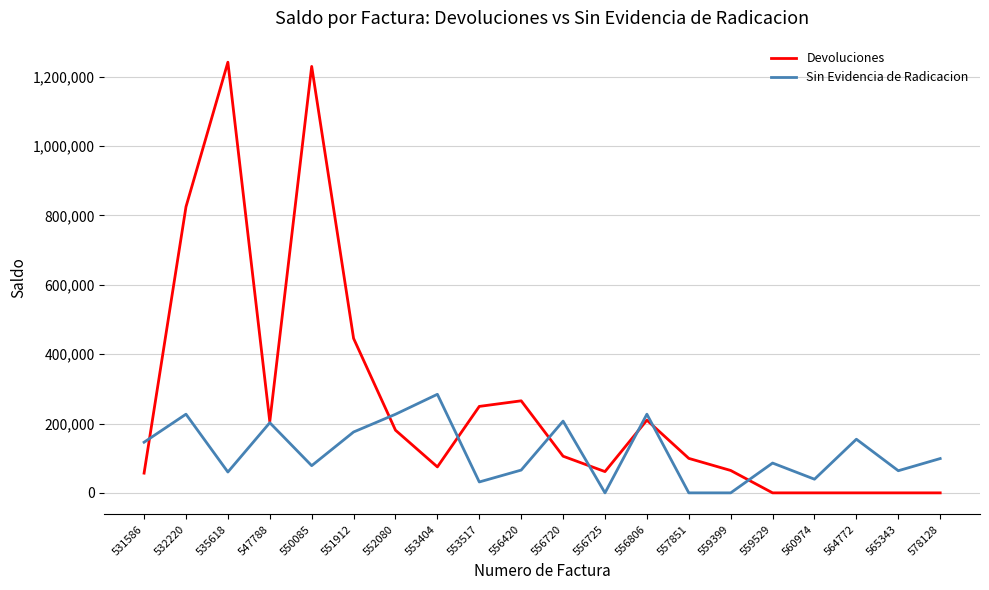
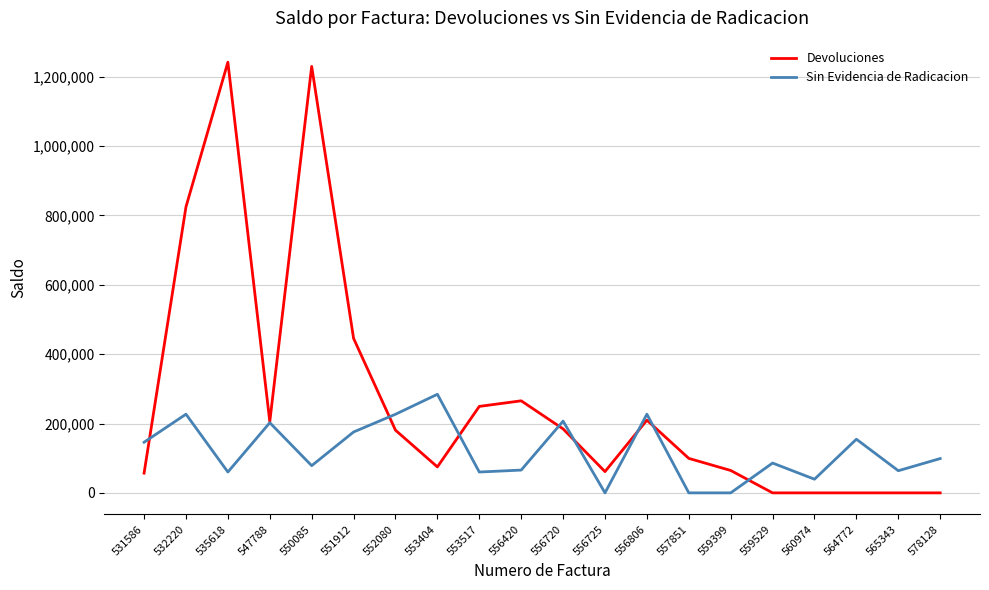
Sin Evidencia de Radicacion, 553517: 30,000 -> 60,000
Devoluciones, 556720: 110,000 -> 180,000
